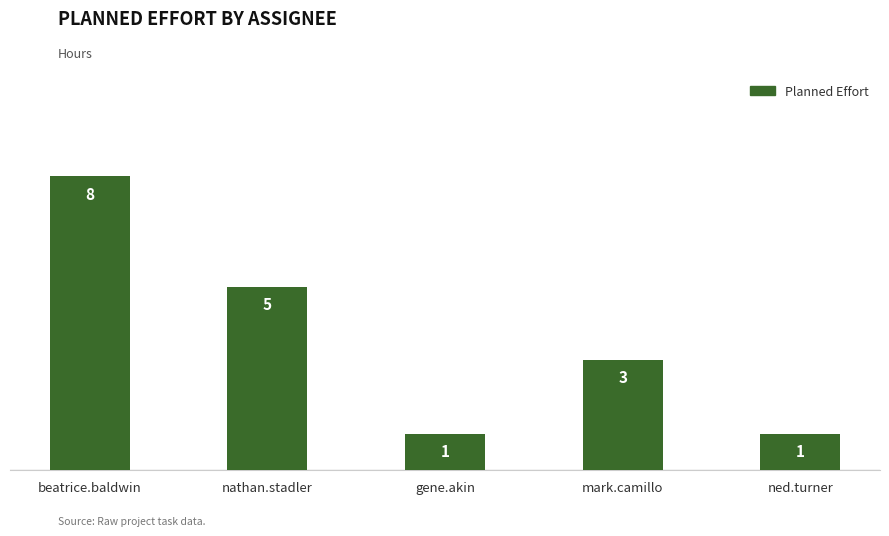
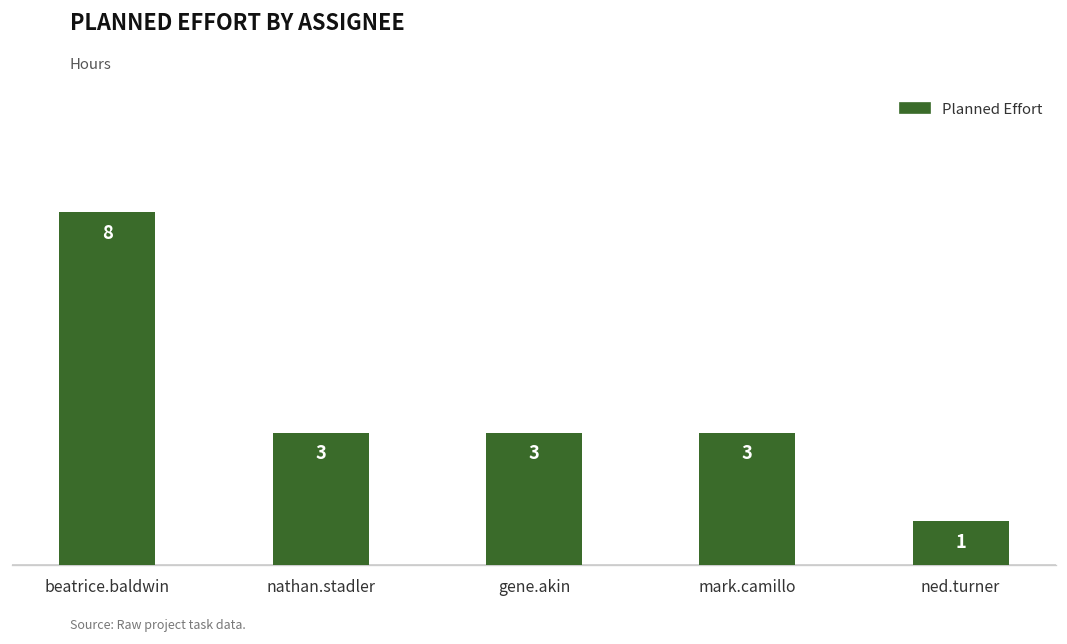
nathan.stadler: 5 -> 3
gene.akin: 1 -> 3
